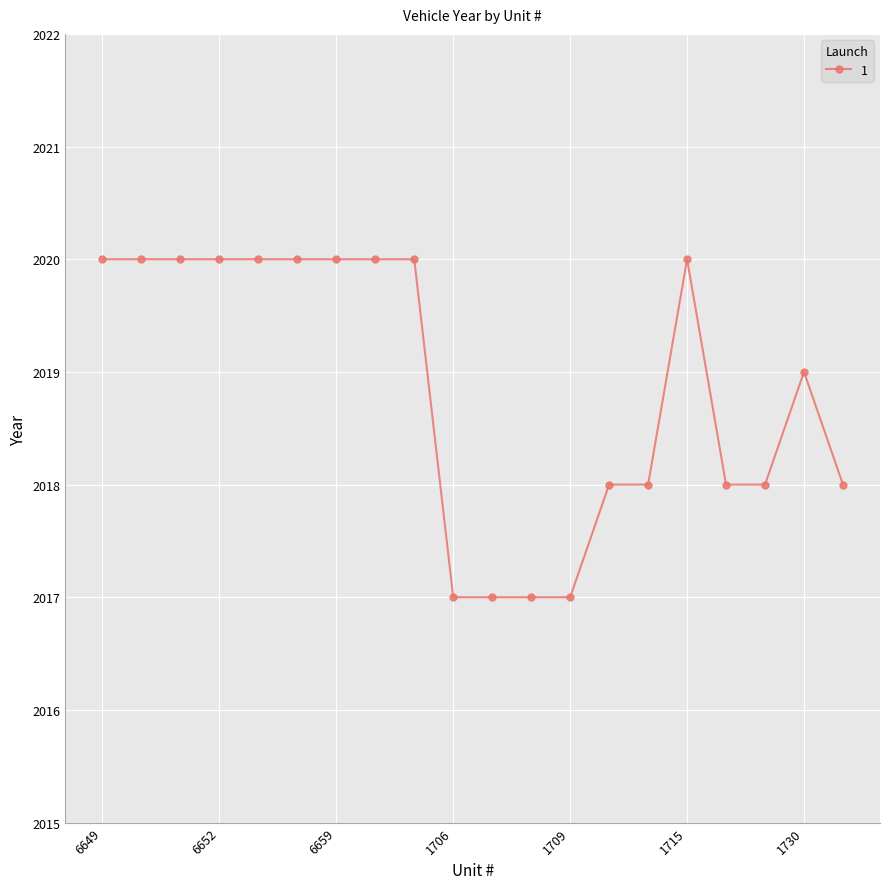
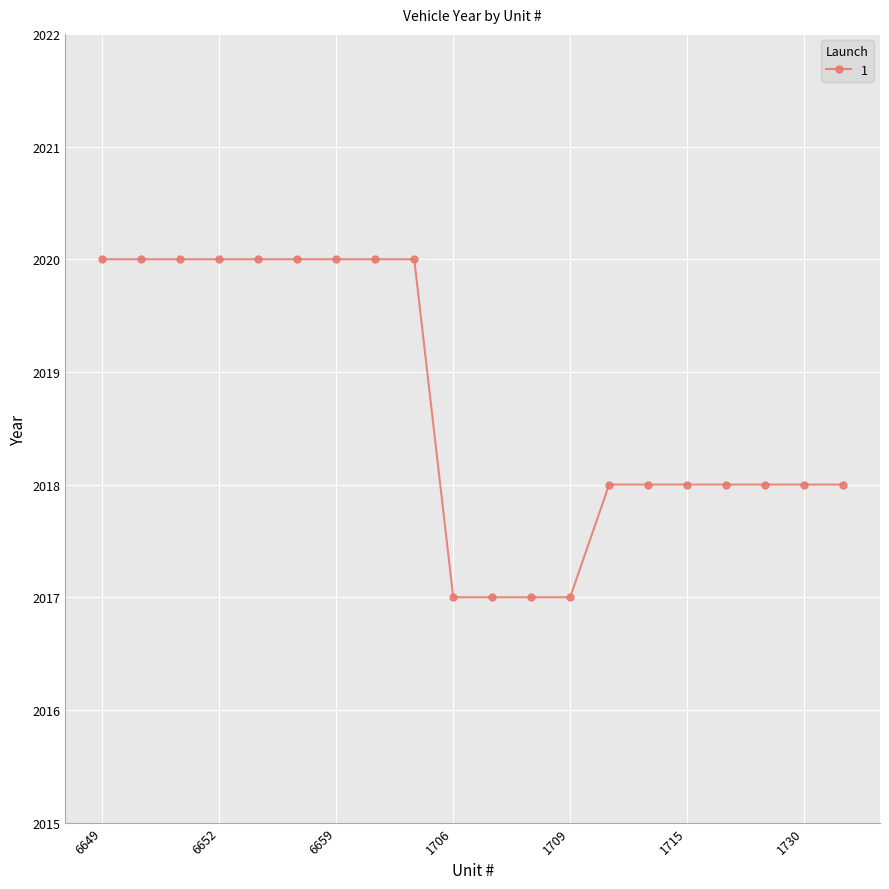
1715: 2020 -> 2018
1730: 2019 -> 2018
